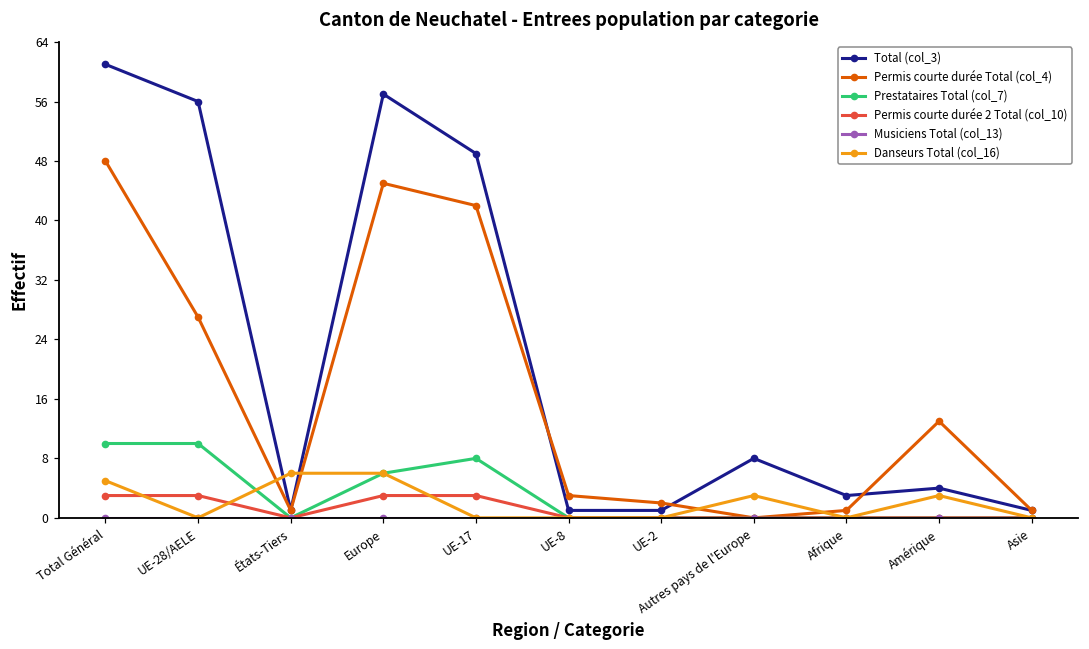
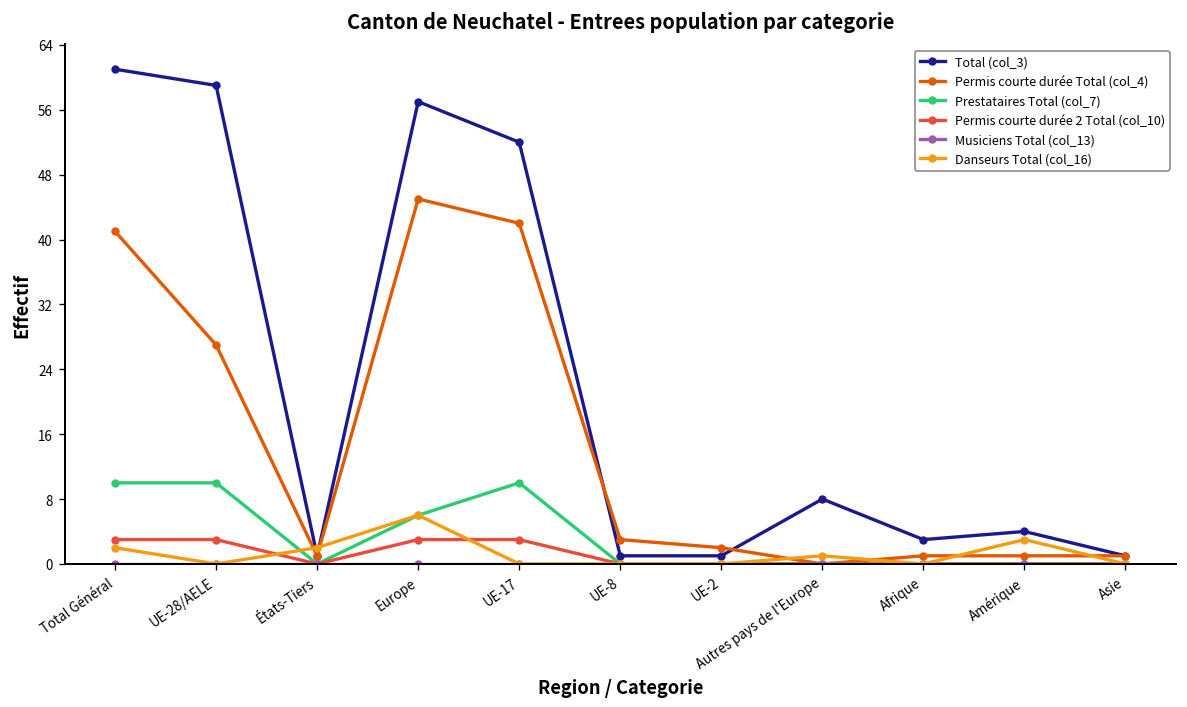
Permis courte durée Total (col_4), Total Général: 48 -> 41
Danseurs Total (col_16), Total Général: 5 -> 2
Total (col_3), UE-28/AELE: 56 -> 59
Danseurs Total (col_16), États-Tiers: 6 -> 2
Total (col_3), UE-17: 49 -> 52
Prestataires Total (col_7), UE-17: 8 -> 10
Danseurs Total (col_16), Autres pays de l'Europe: 3 -> 1
Permis courte durée Total (col_4), Amérique: 13 -> 1
